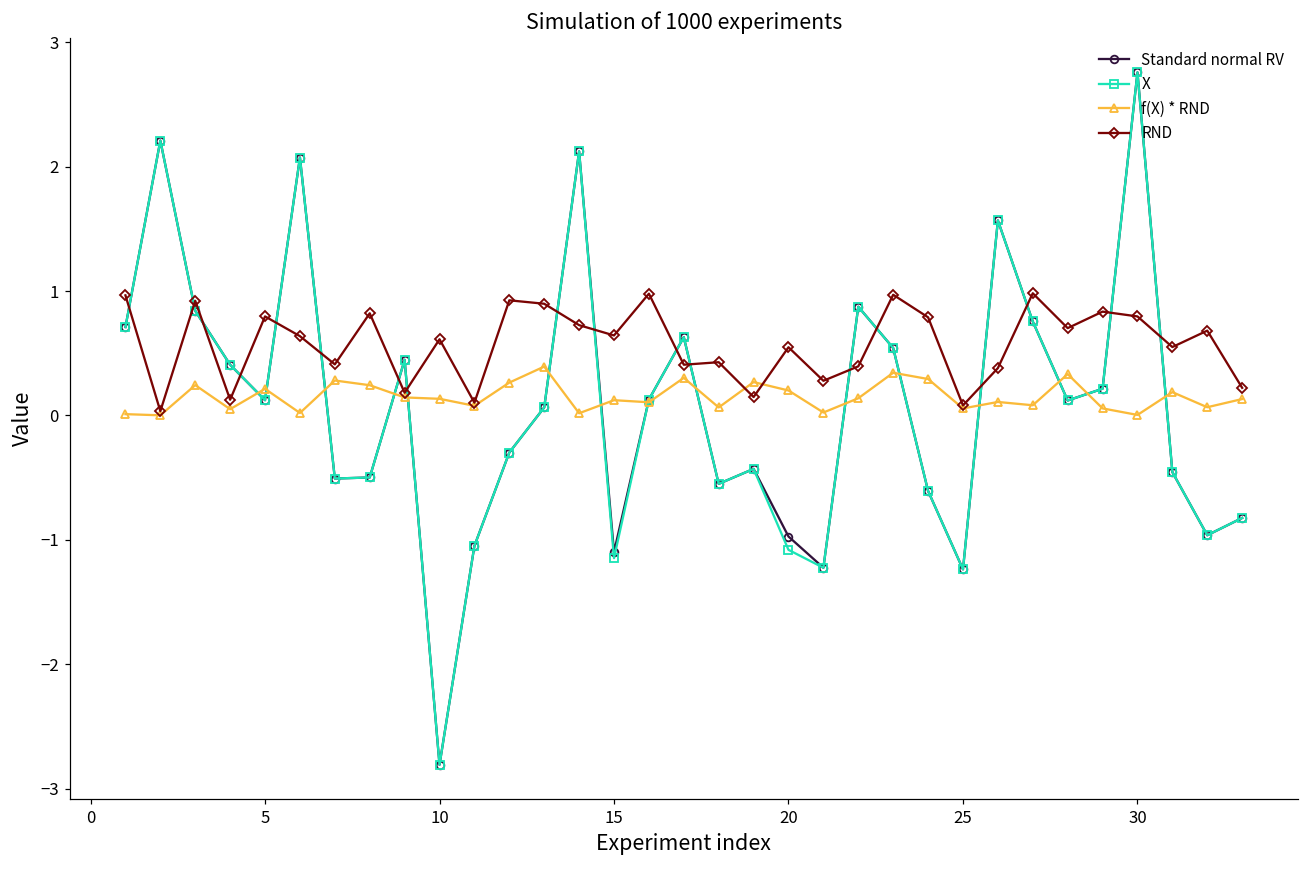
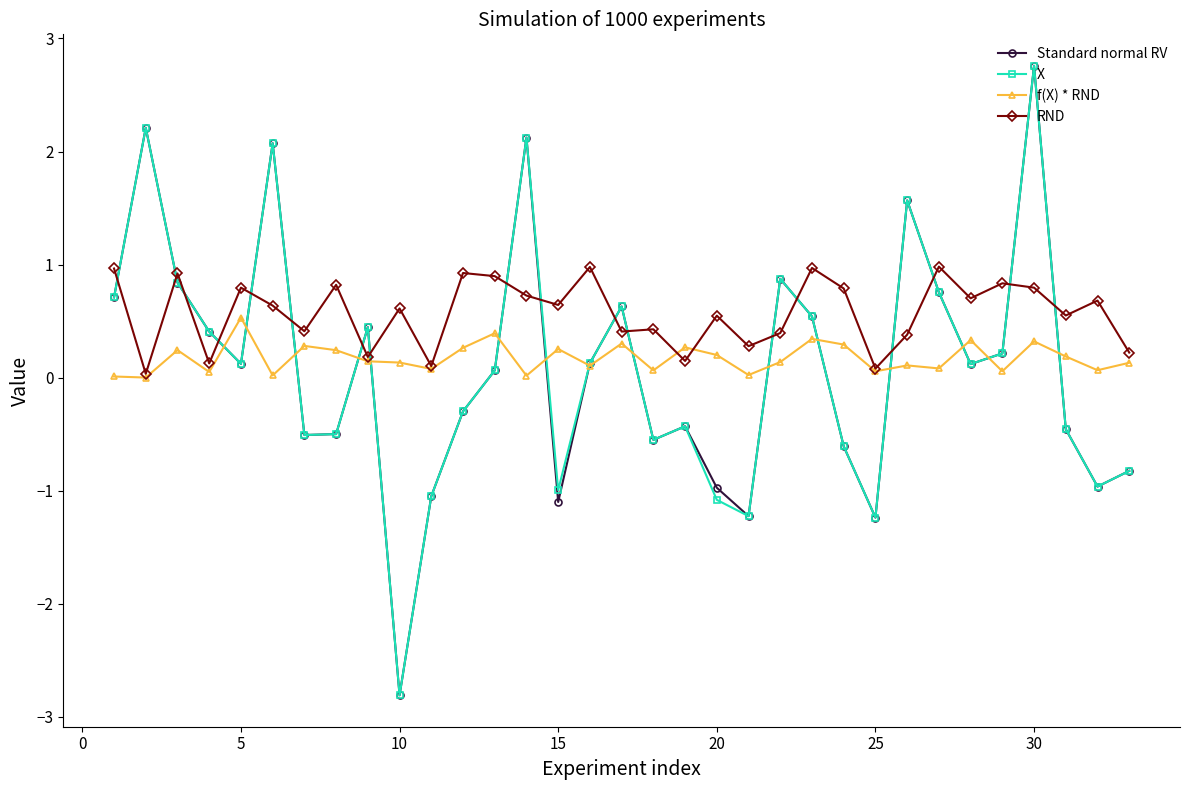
f(X) * RND, 5: 0.21 -> 0.53
X, 15: -1.15 -> -0.99
f(X) * RND, 15: 0.12 -> 0.25
f(X) * RND, 30: 0.00 -> 0.32
